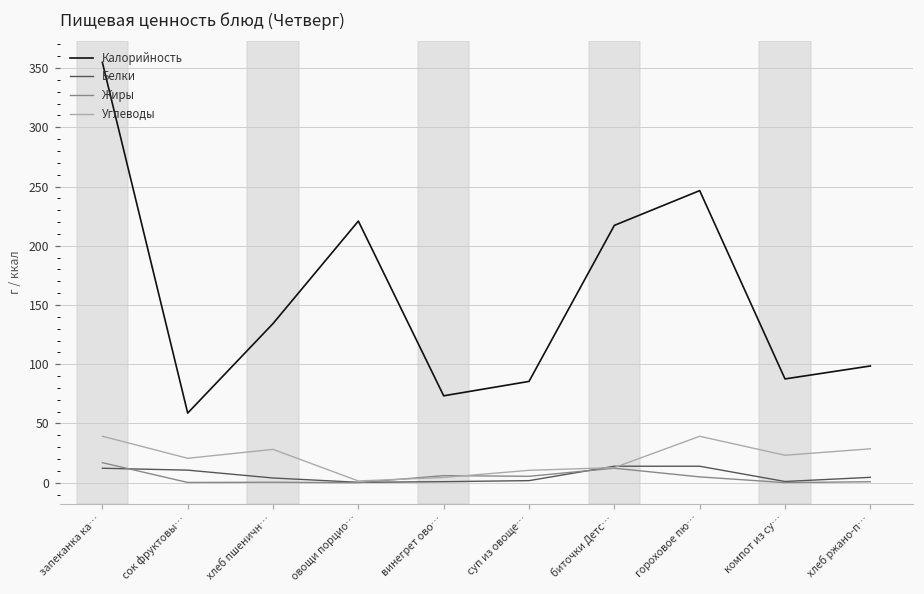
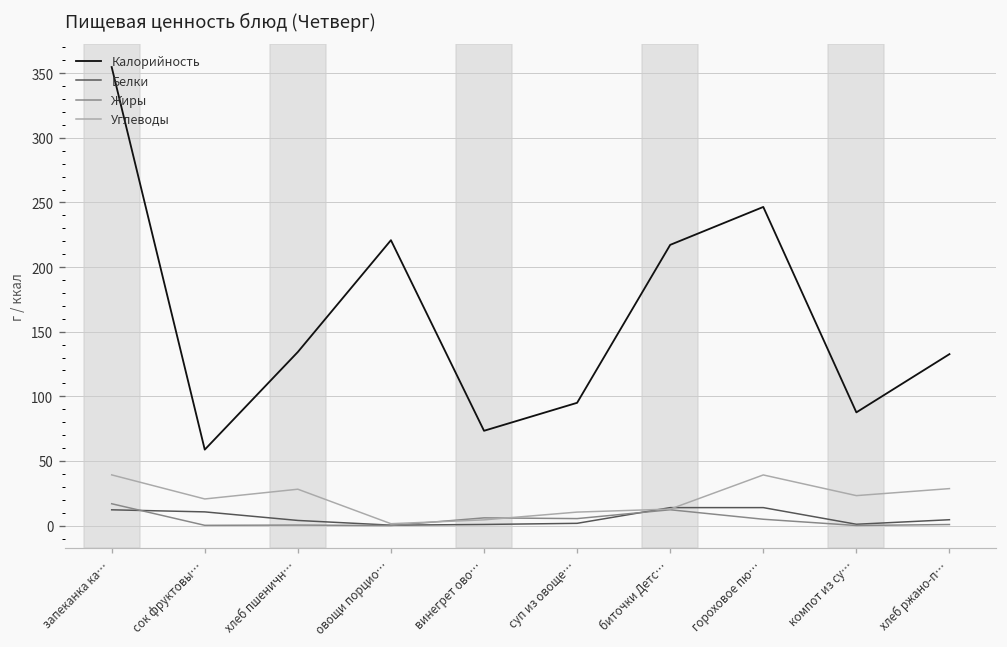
Калорийность, суп из овоще…: 86 -> 95
Калорийность, хлеб ржано-п…: 99 -> 133
